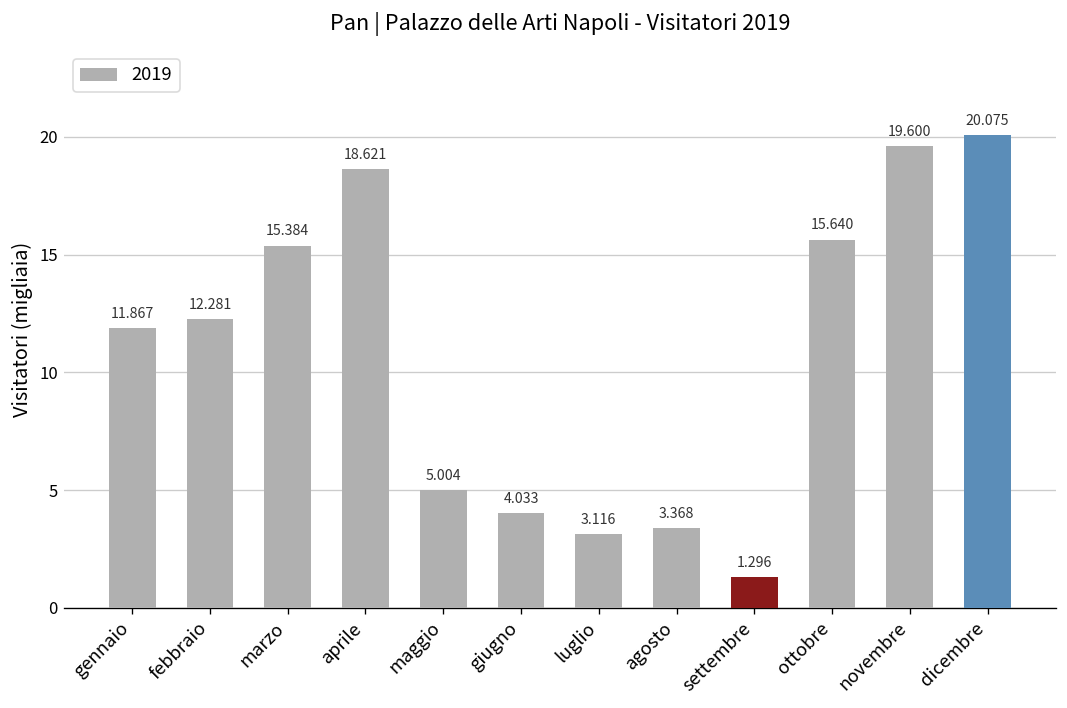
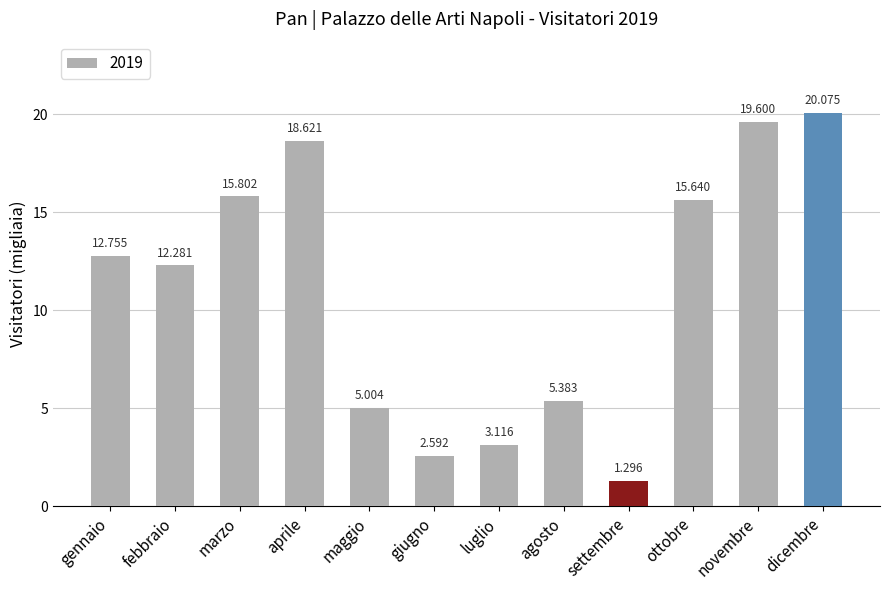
gennaio: 11.867 -> 12.755
marzo: 15.384 -> 15.802
giugno: 4.033 -> 2.592
agosto: 3.368 -> 5.383
